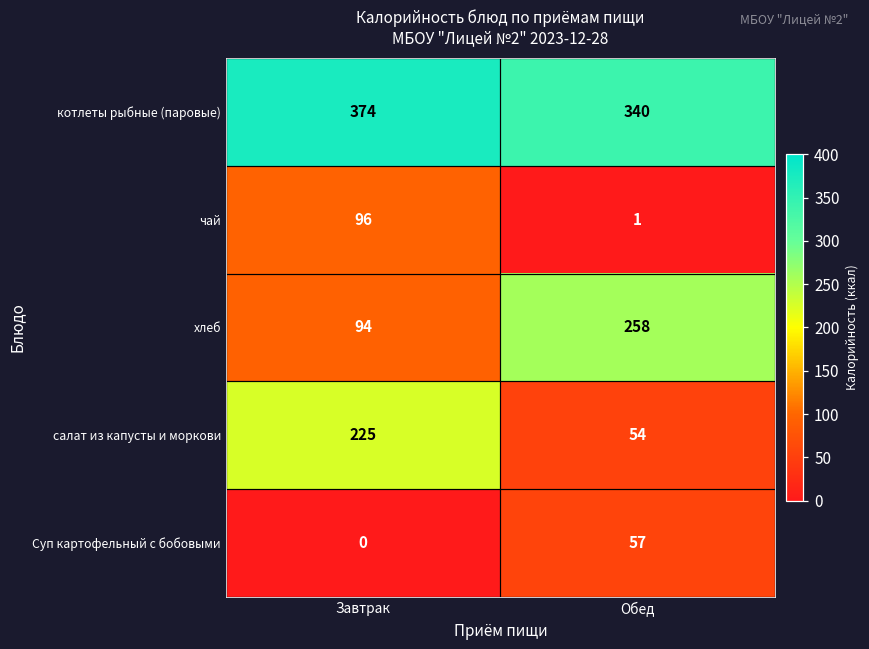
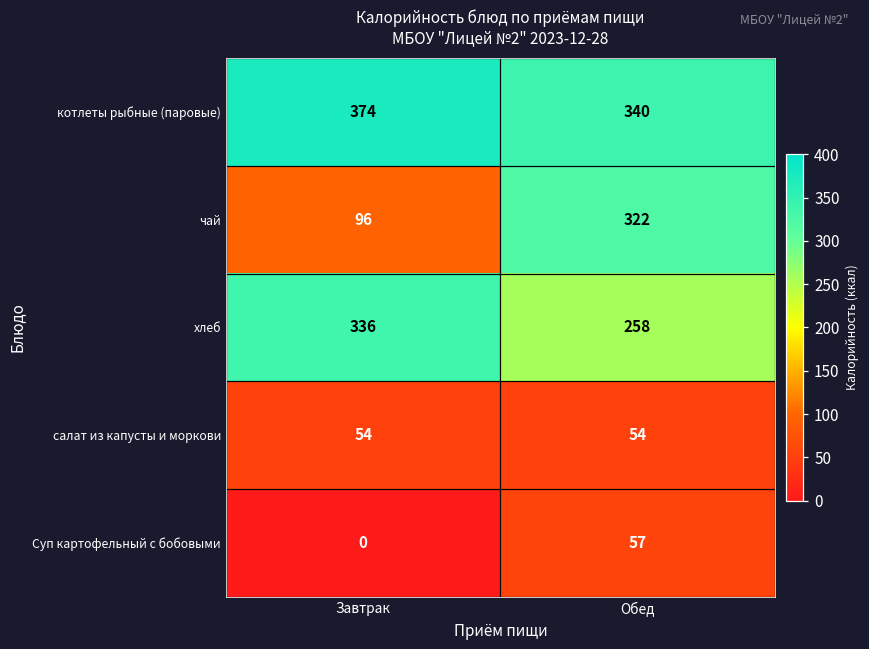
чай, Обед: 1 -> 322
хлеб, Завтрак: 94 -> 336
салат из капусты и моркови, Завтрак: 225 -> 54
